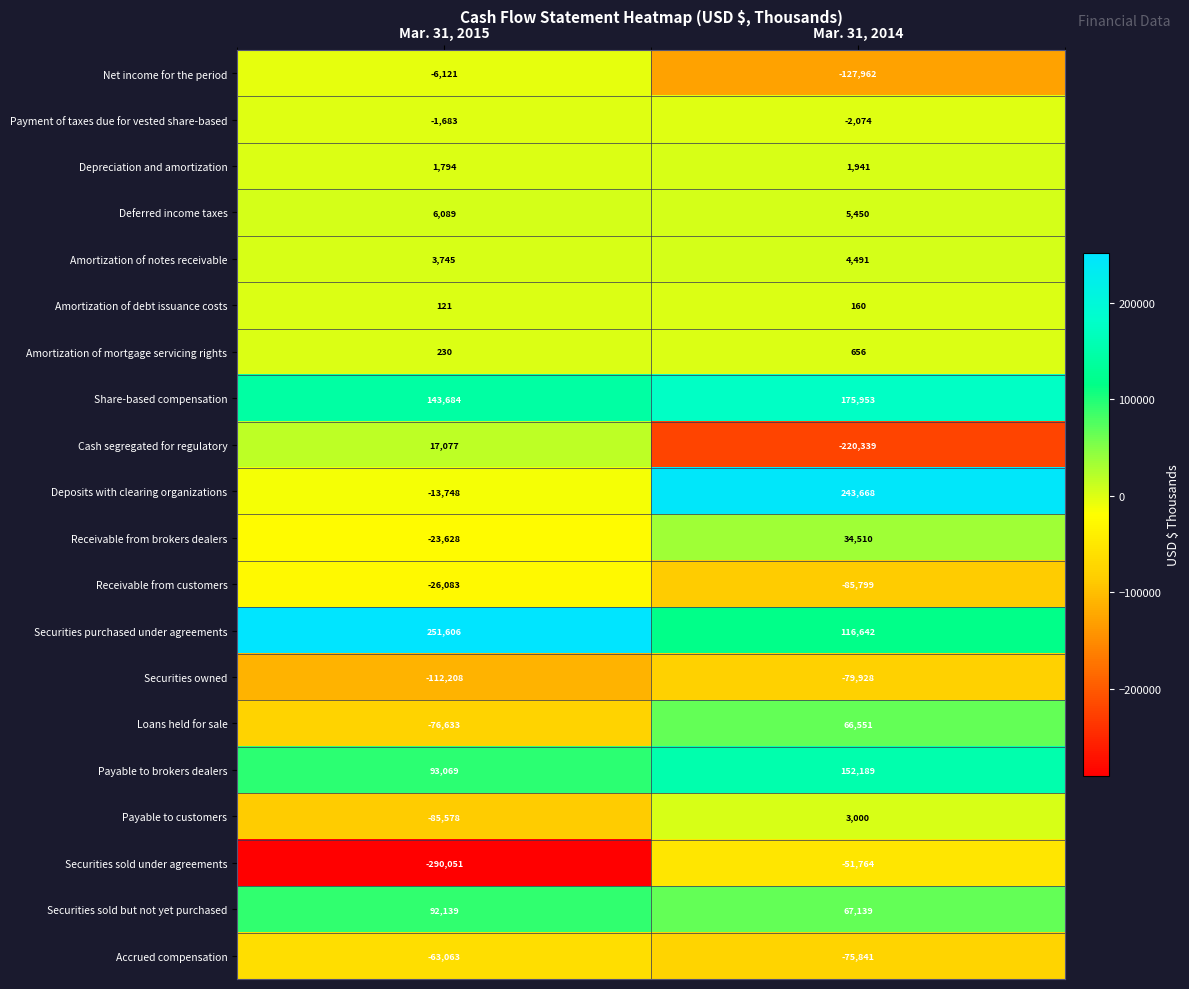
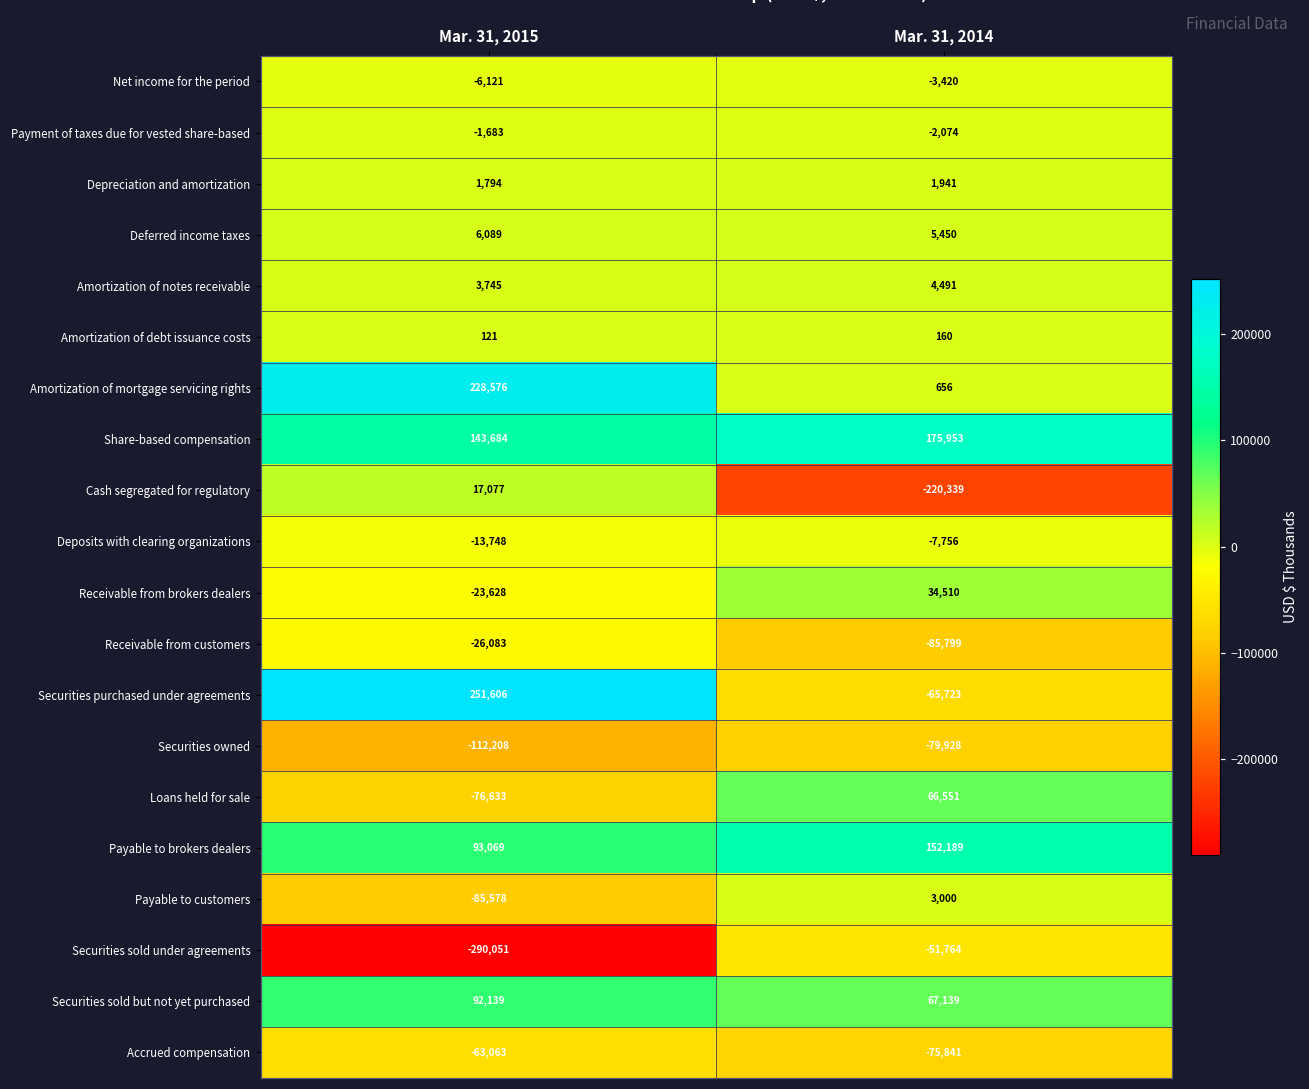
Net income for the period, Mar. 31, 2014: -127,962 -> -3,420
Amortization of mortgage servicing rights, Mar. 31, 2015: 230 -> 228,576
Deposits with clearing organizations, Mar. 31, 2014: 243,668 -> -7,756
Securities purchased under agreements, Mar. 31, 2014: 116,642 -> -65,723
